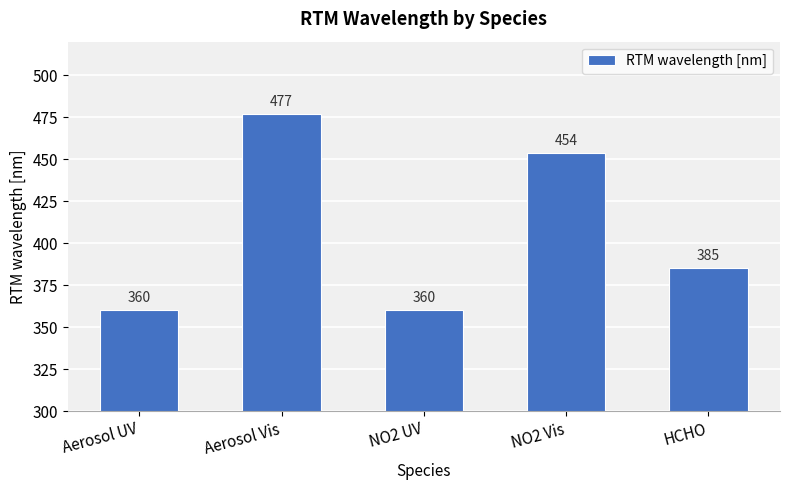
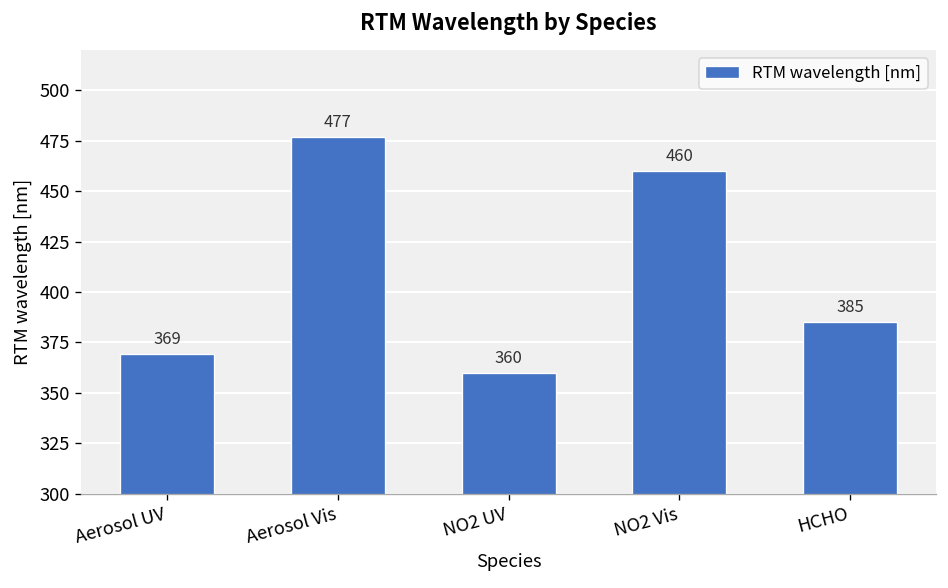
Aerosol UV: 360 -> 369
NO2 Vis: 454 -> 460
